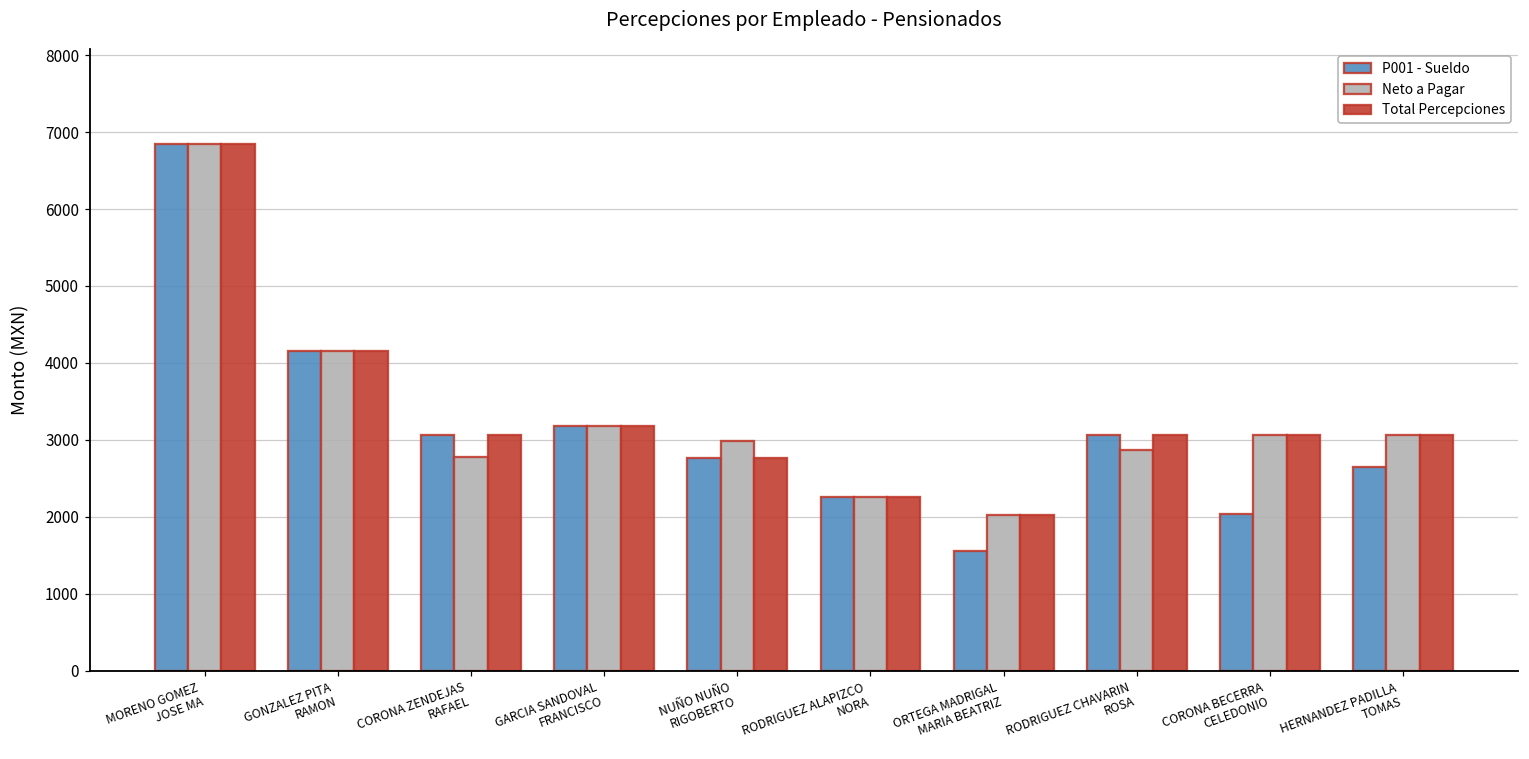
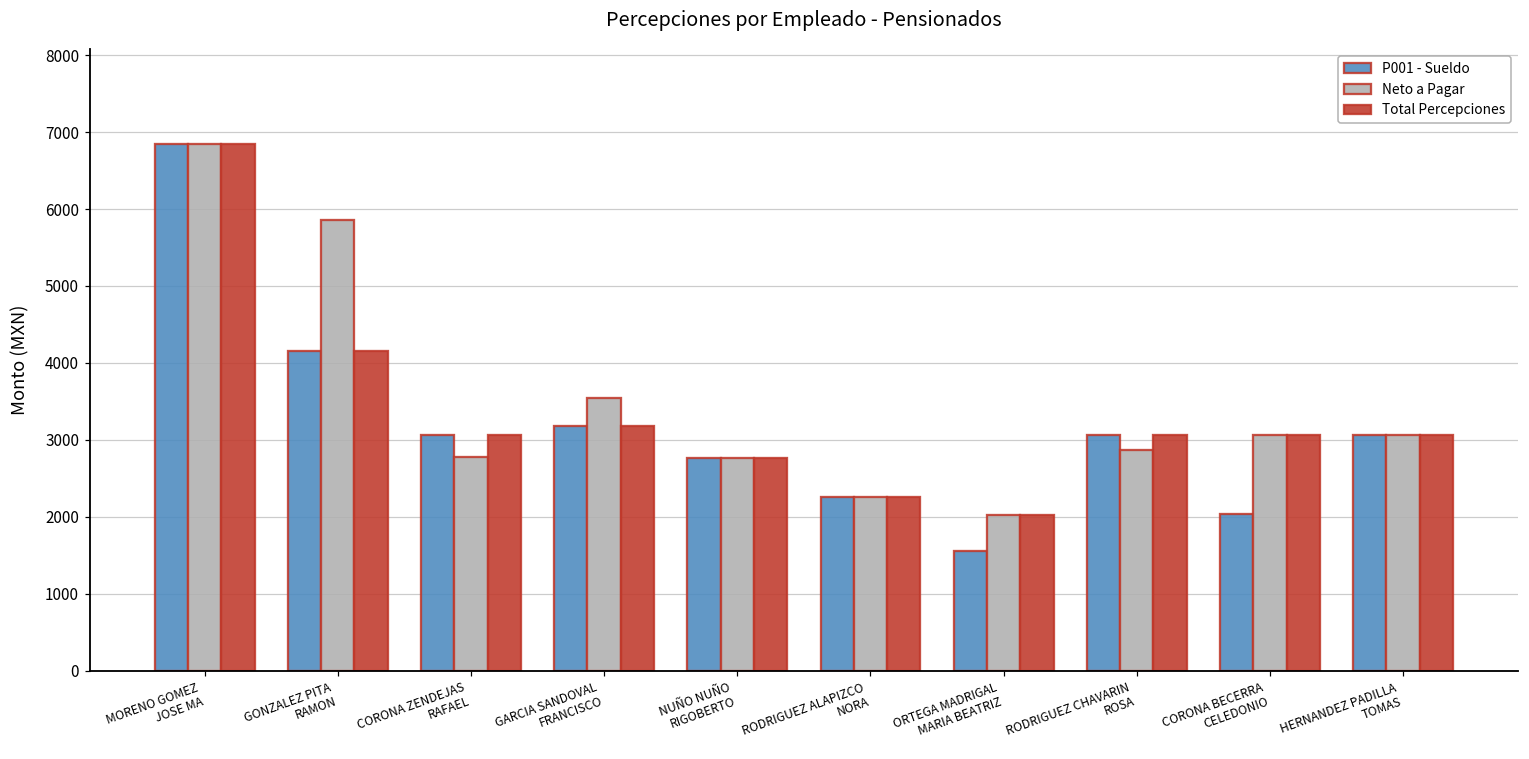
Neto a Pagar, GONZALEZ PITA RAMON: 4200 -> 5900
Neto a Pagar, GARCIA SANDOVAL FRANCISCO: 3200 -> 3500
Neto a Pagar, NUÑO NUÑO RIGOBERTO: 3000 -> 2800
P001 - Sueldo, HERNANDEZ PADILLA TOMAS: 2600 -> 3100
